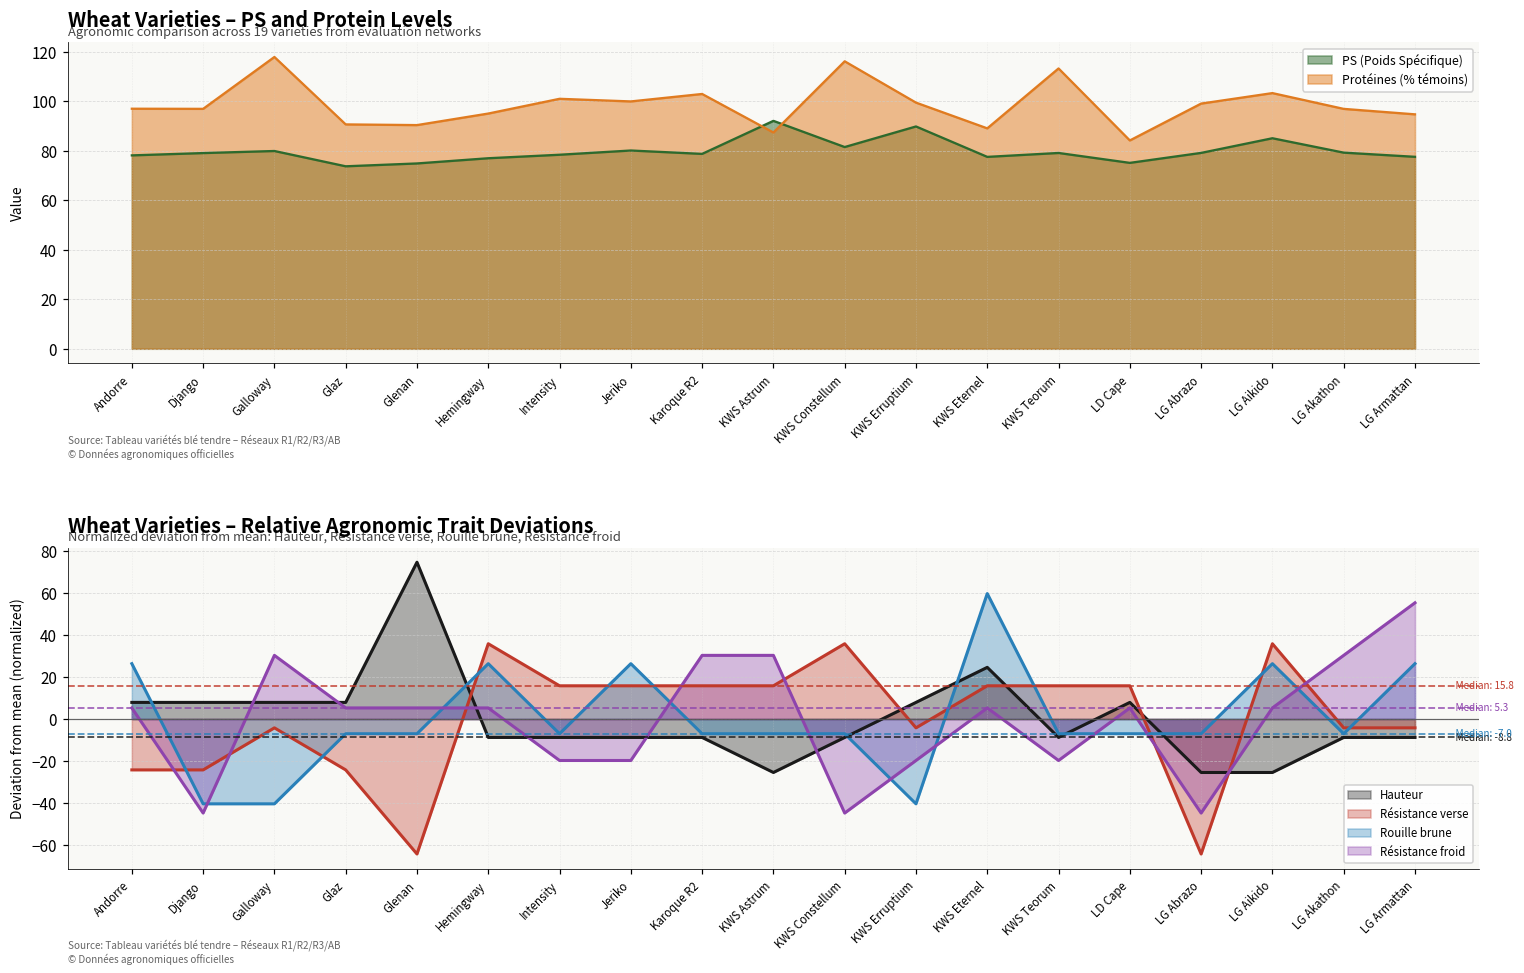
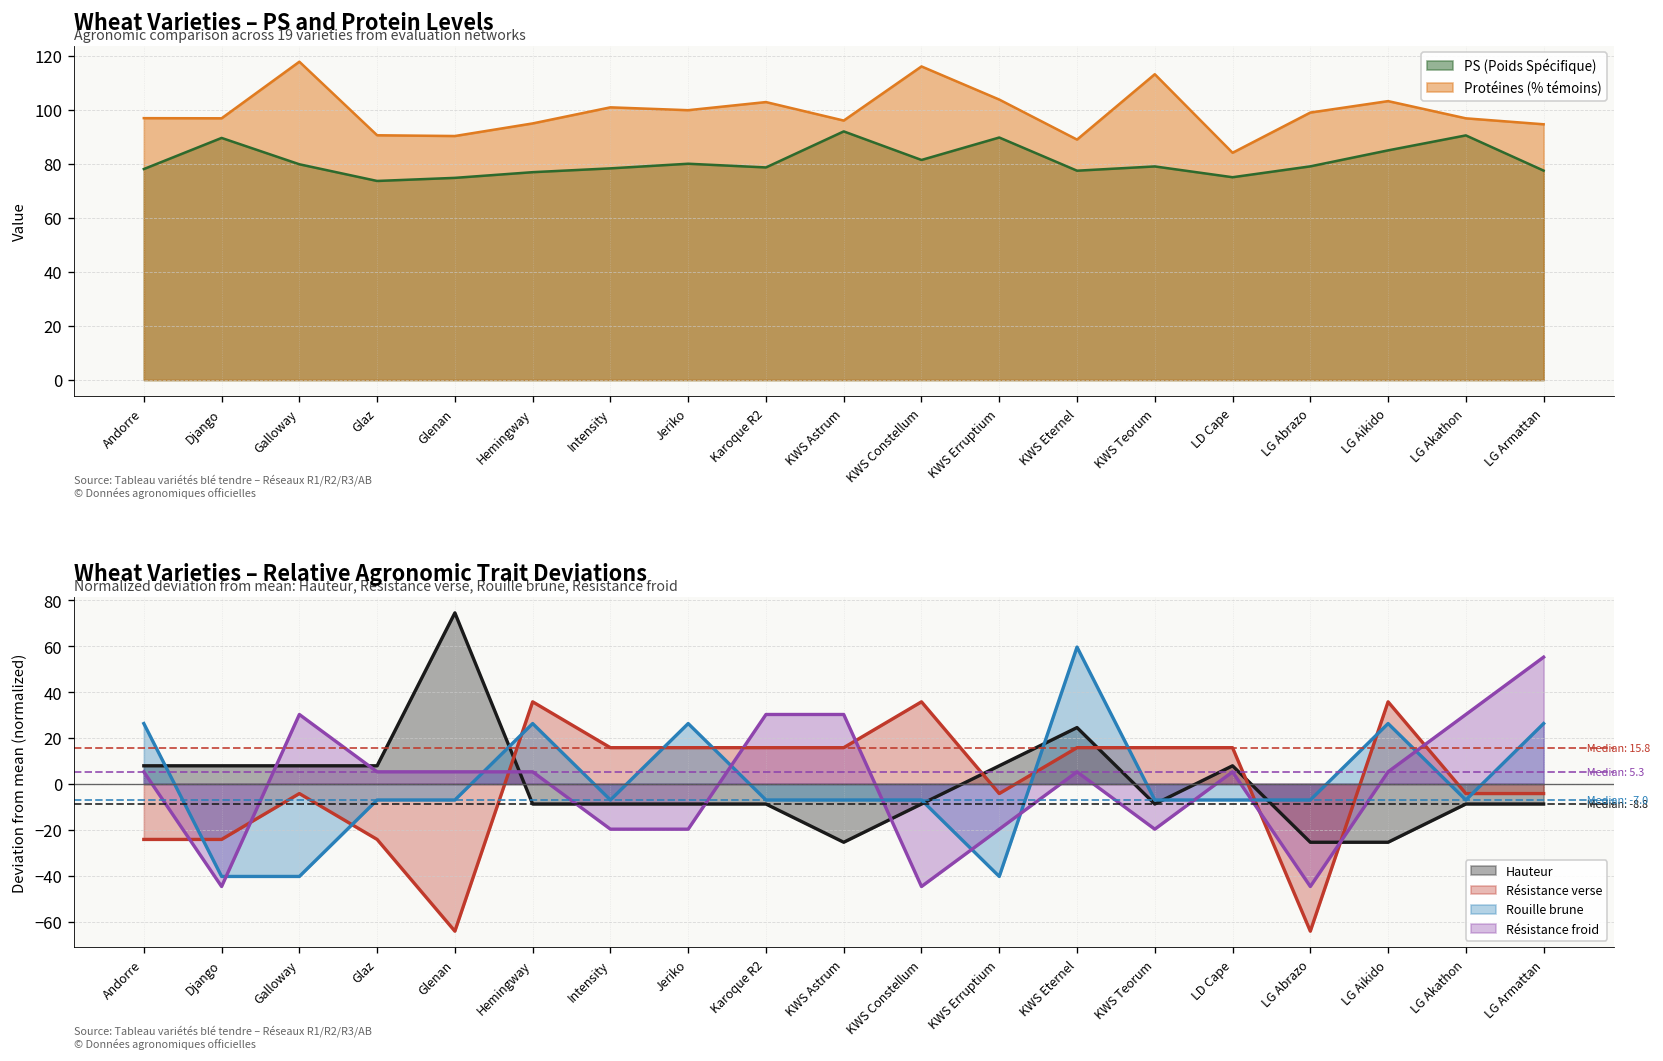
Wheat Varieties – PS and Protein Levels, PS (Poids Spécifique), Django: 79 -> 90
Wheat Varieties – PS and Protein Levels, Protéines (% témoins), KWS Astrum: 87 -> 96
Wheat Varieties – PS and Protein Levels, Protéines (% témoins), KWS Erruptium: 99 -> 104
Wheat Varieties – PS and Protein Levels, PS (Poids Spécifique), LG Akathon: 79 -> 91
